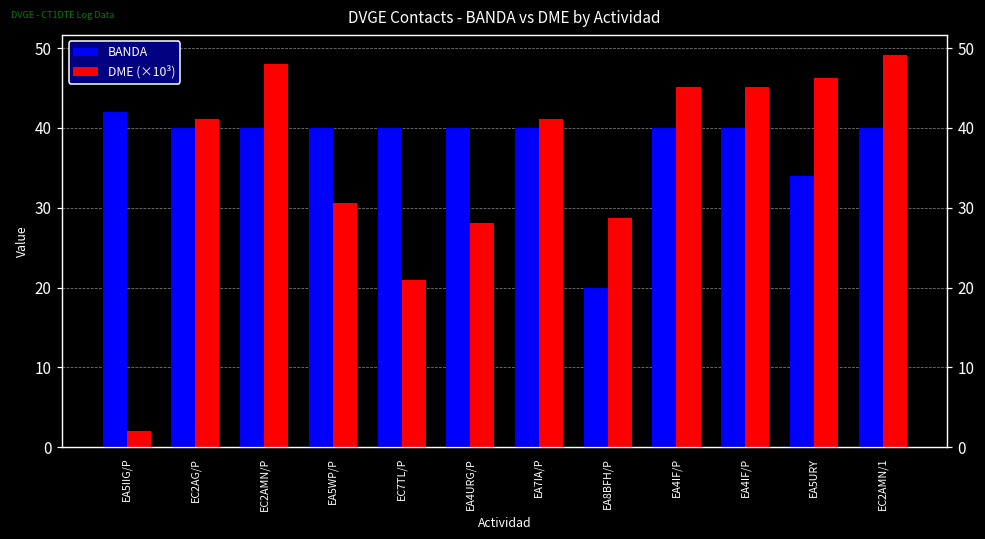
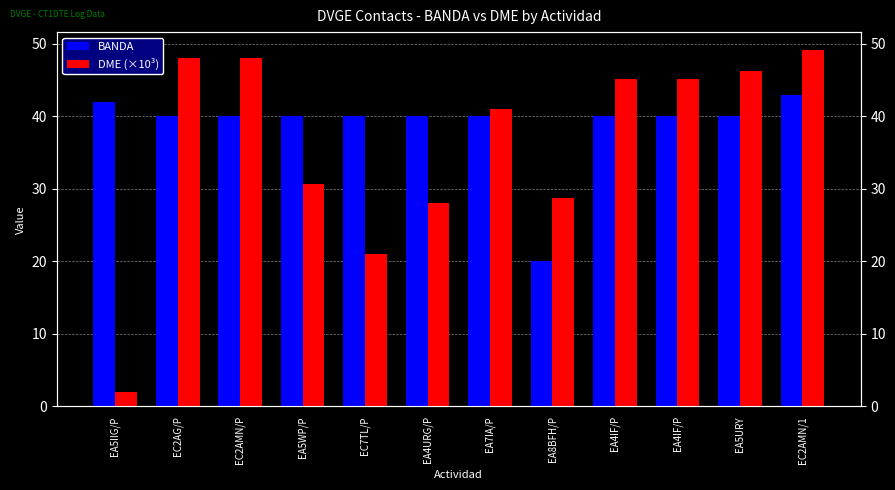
DME (×10³), EC2AG/P: 41 -> 48
BANDA, EA5URY: 34 -> 40
BANDA, EC2AMN/1: 40 -> 43
